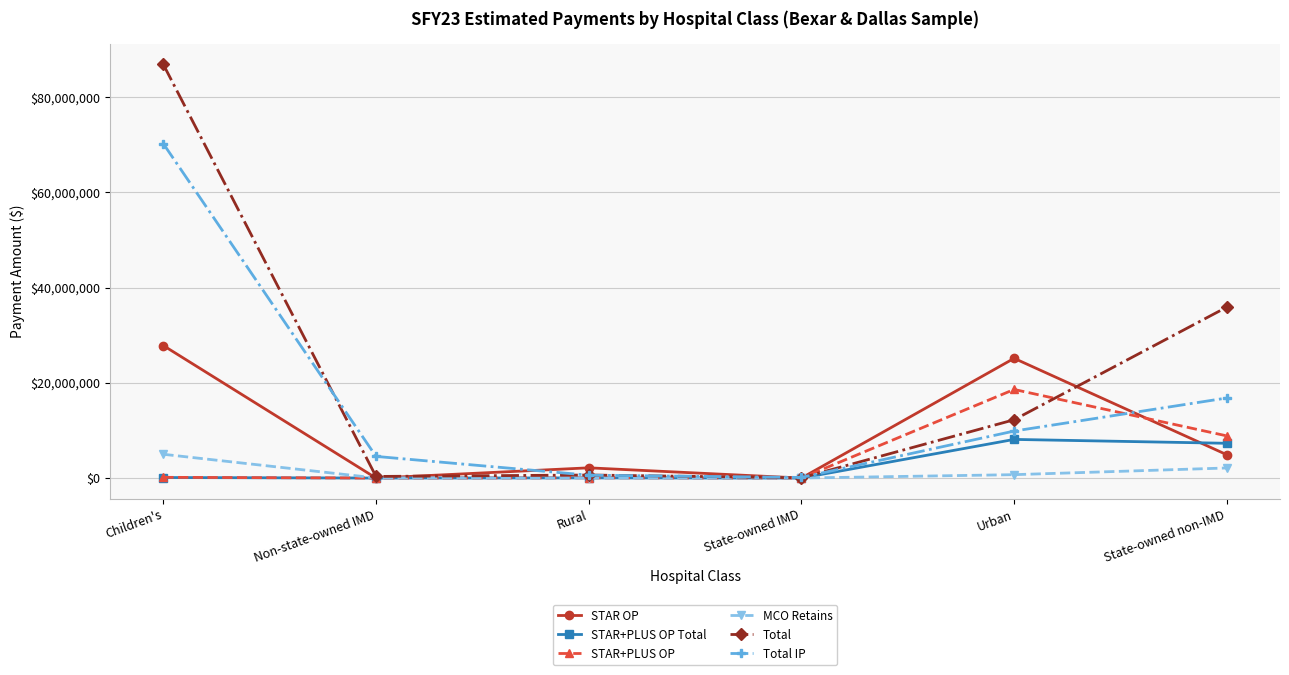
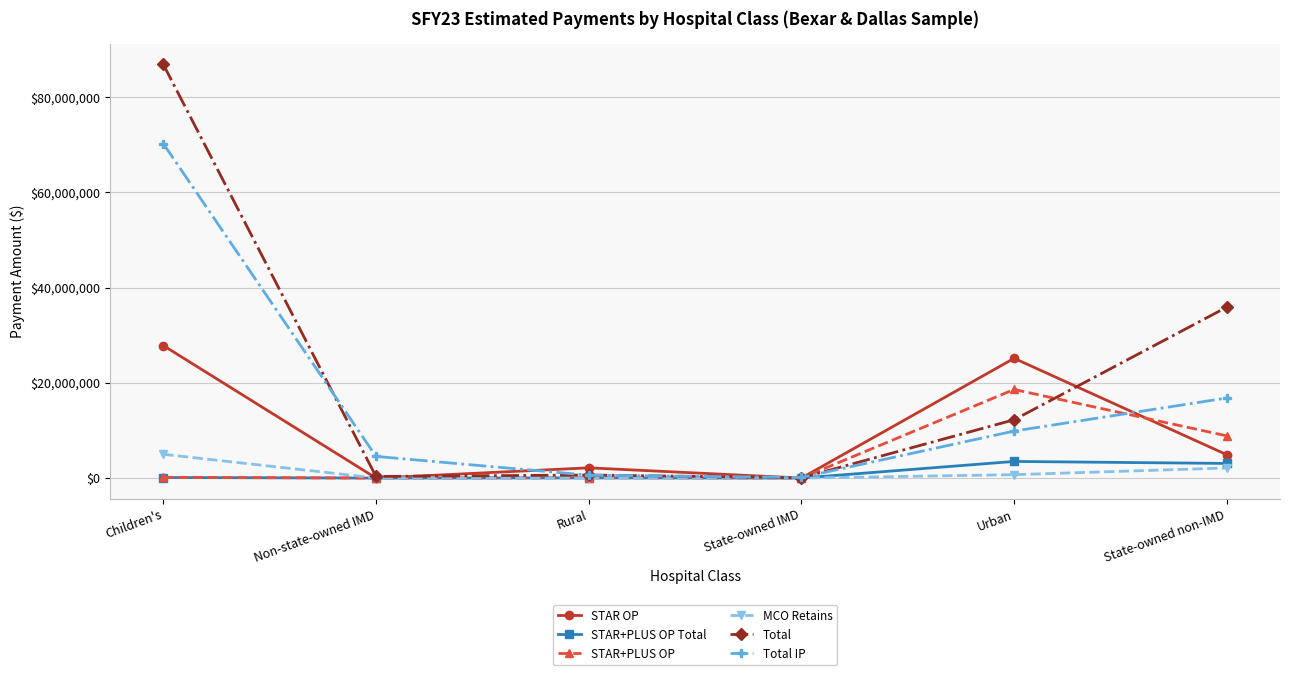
STAR+PLUS OP Total, Urban: $8,000,000 -> $3,000,000
STAR+PLUS OP Total, State-owned non-IMD: $7,000,000 -> $3,000,000
